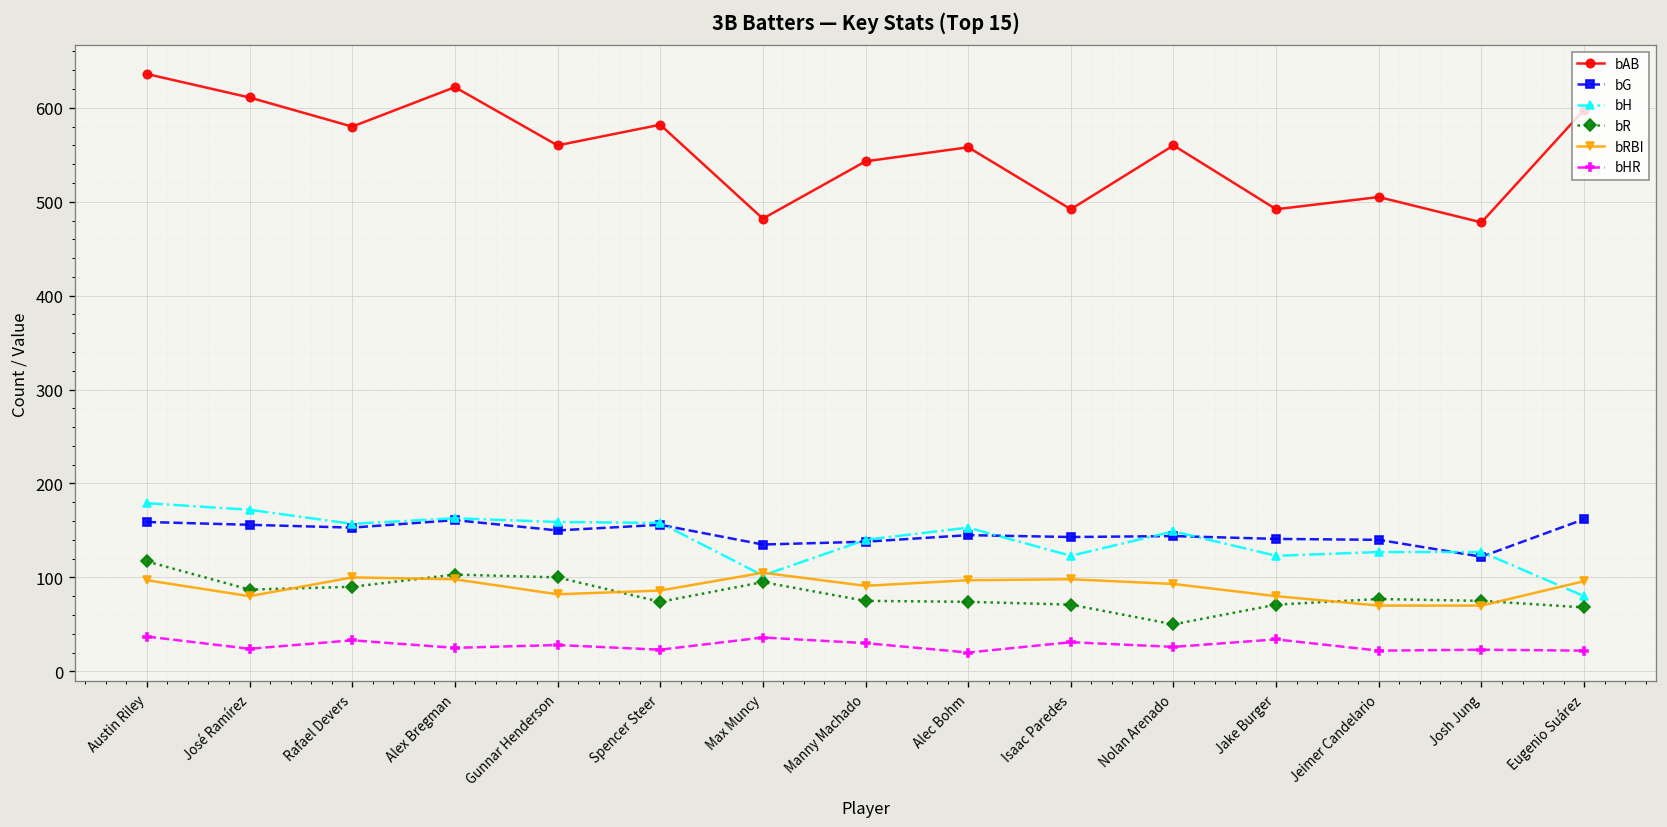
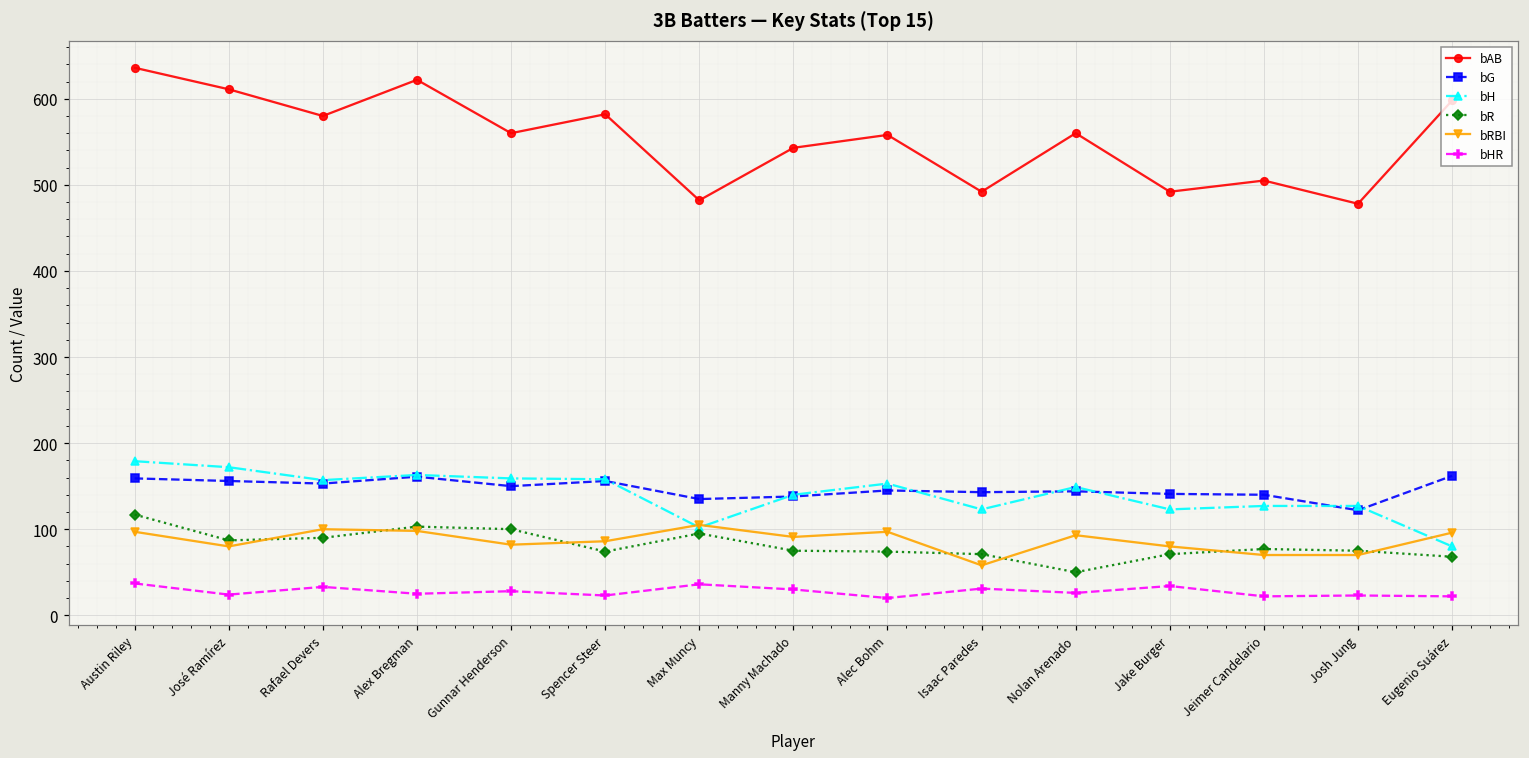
bRBI, Isaac Paredes: 100 -> 60
